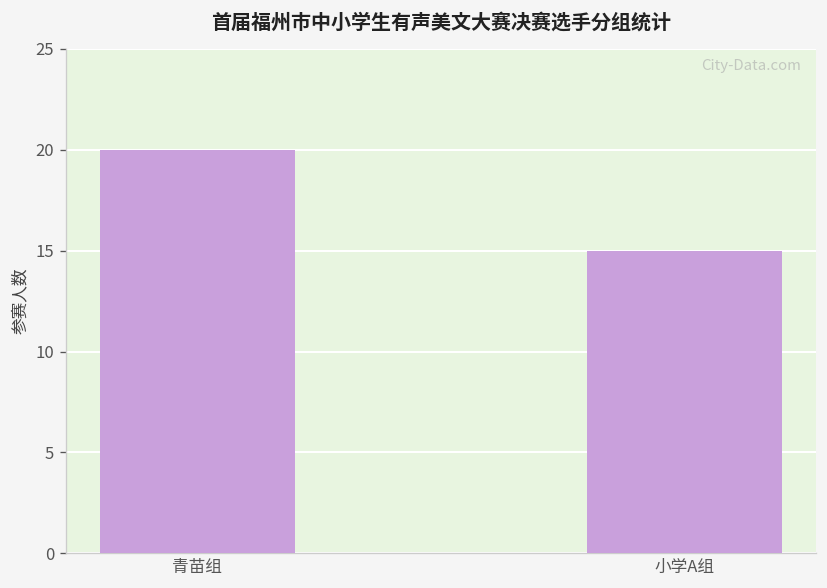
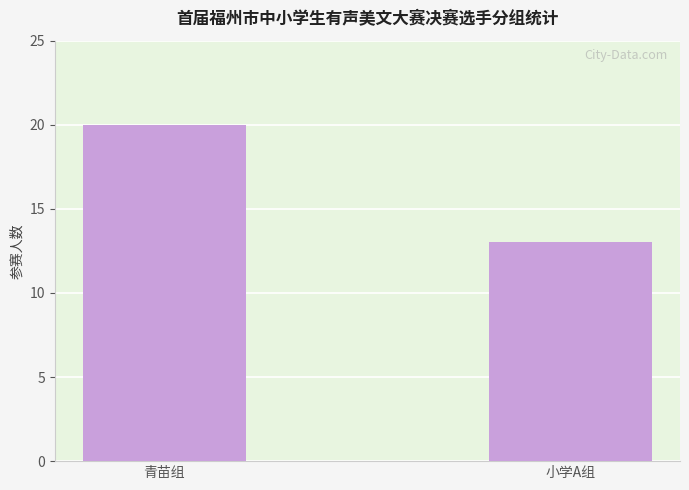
小学A组: 15 -> 13
